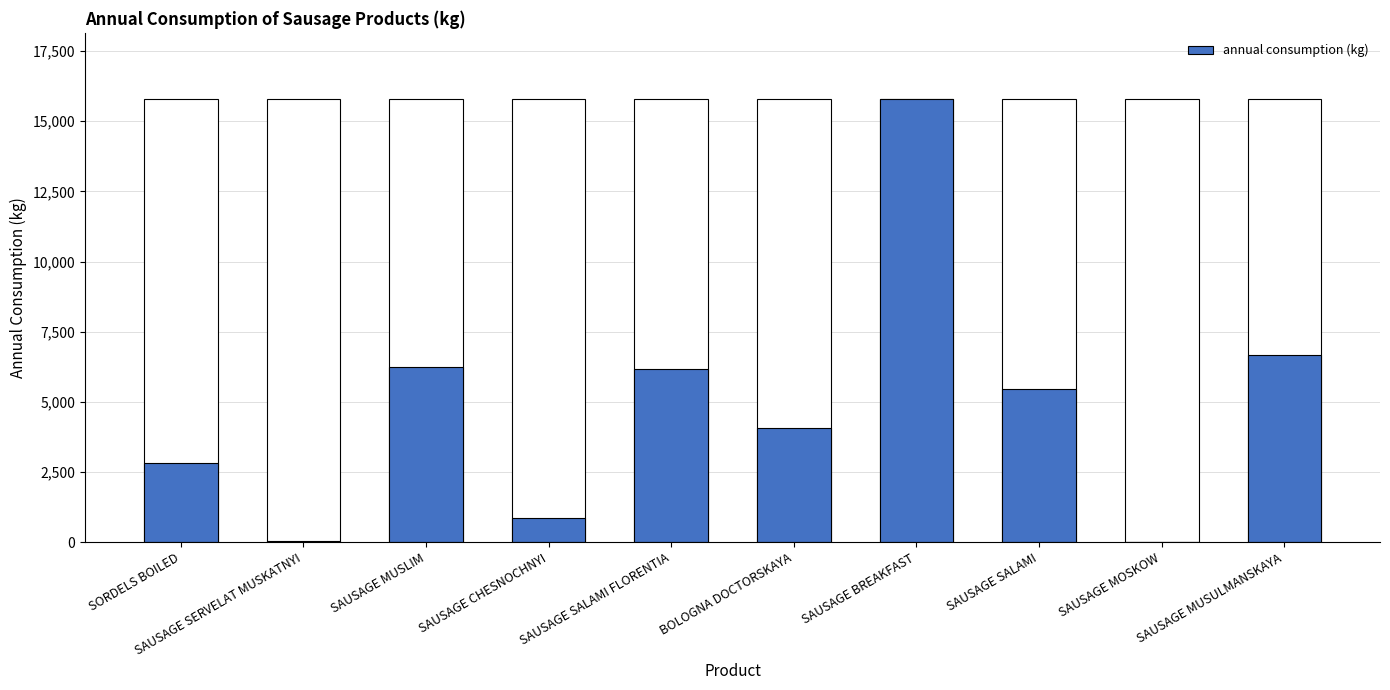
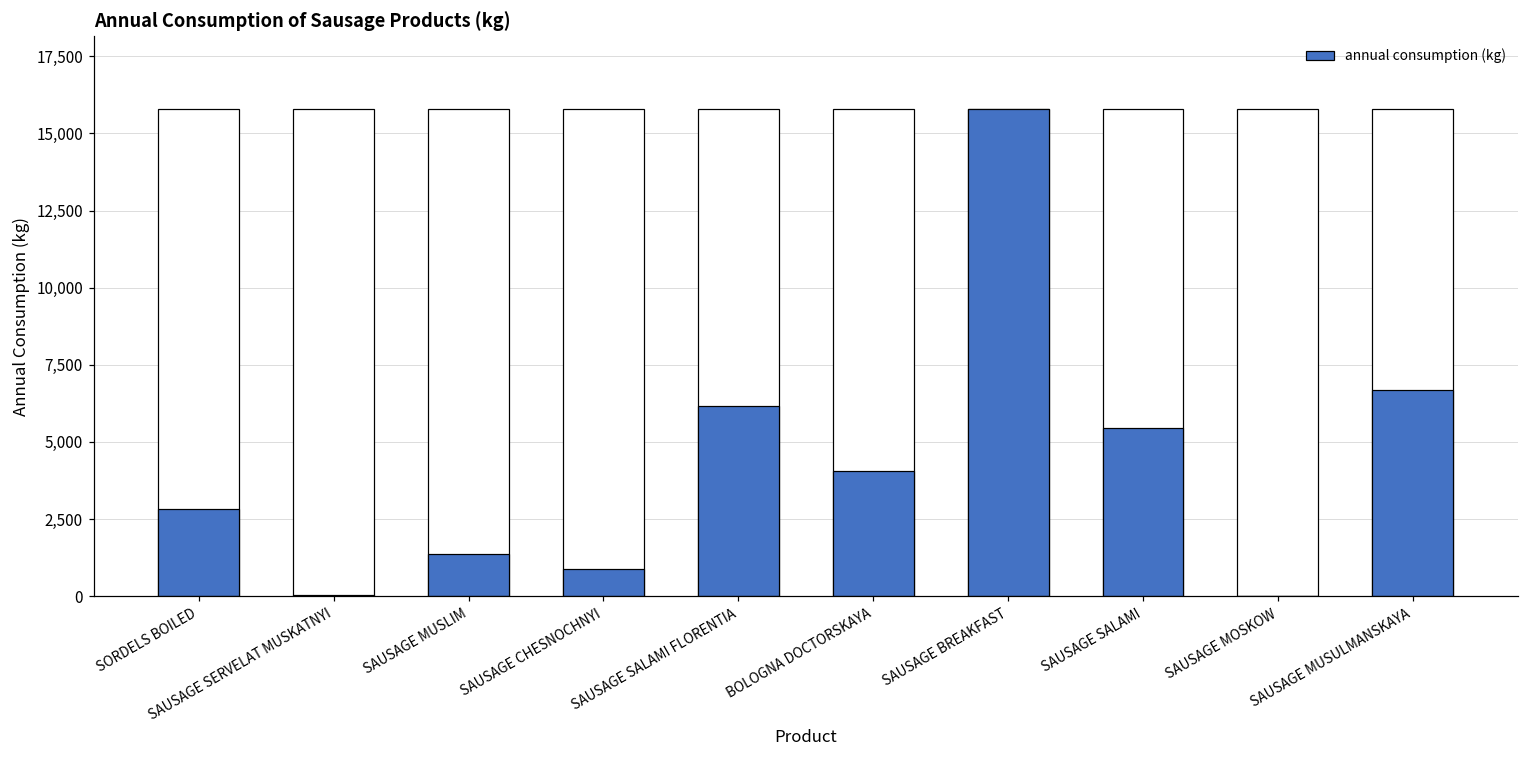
annual consumption (kg), SAUSAGE MUSLIM: 6,200 -> 1,400
